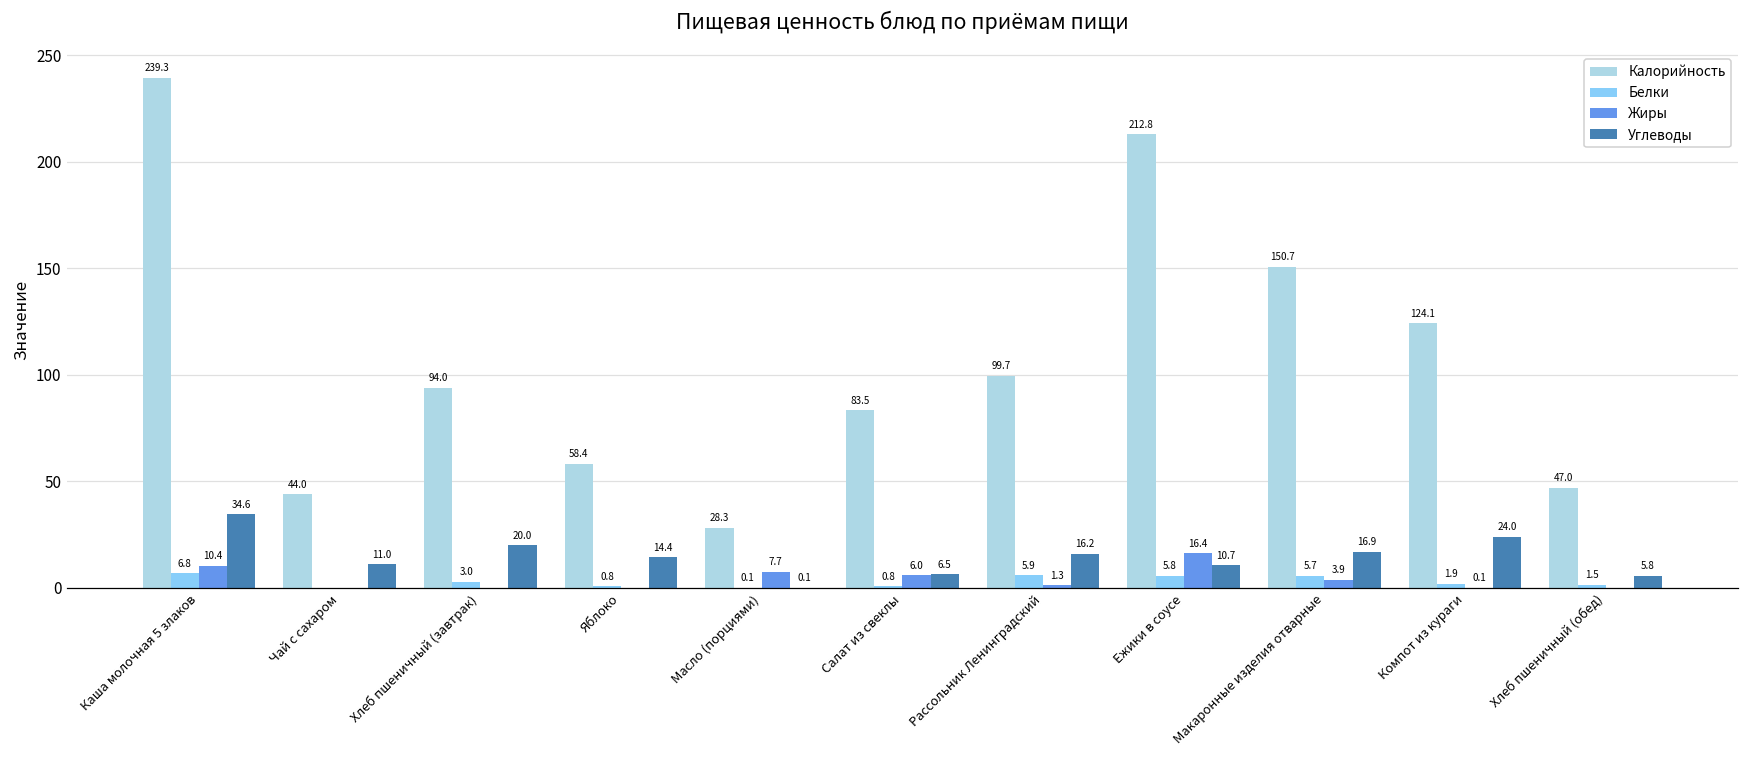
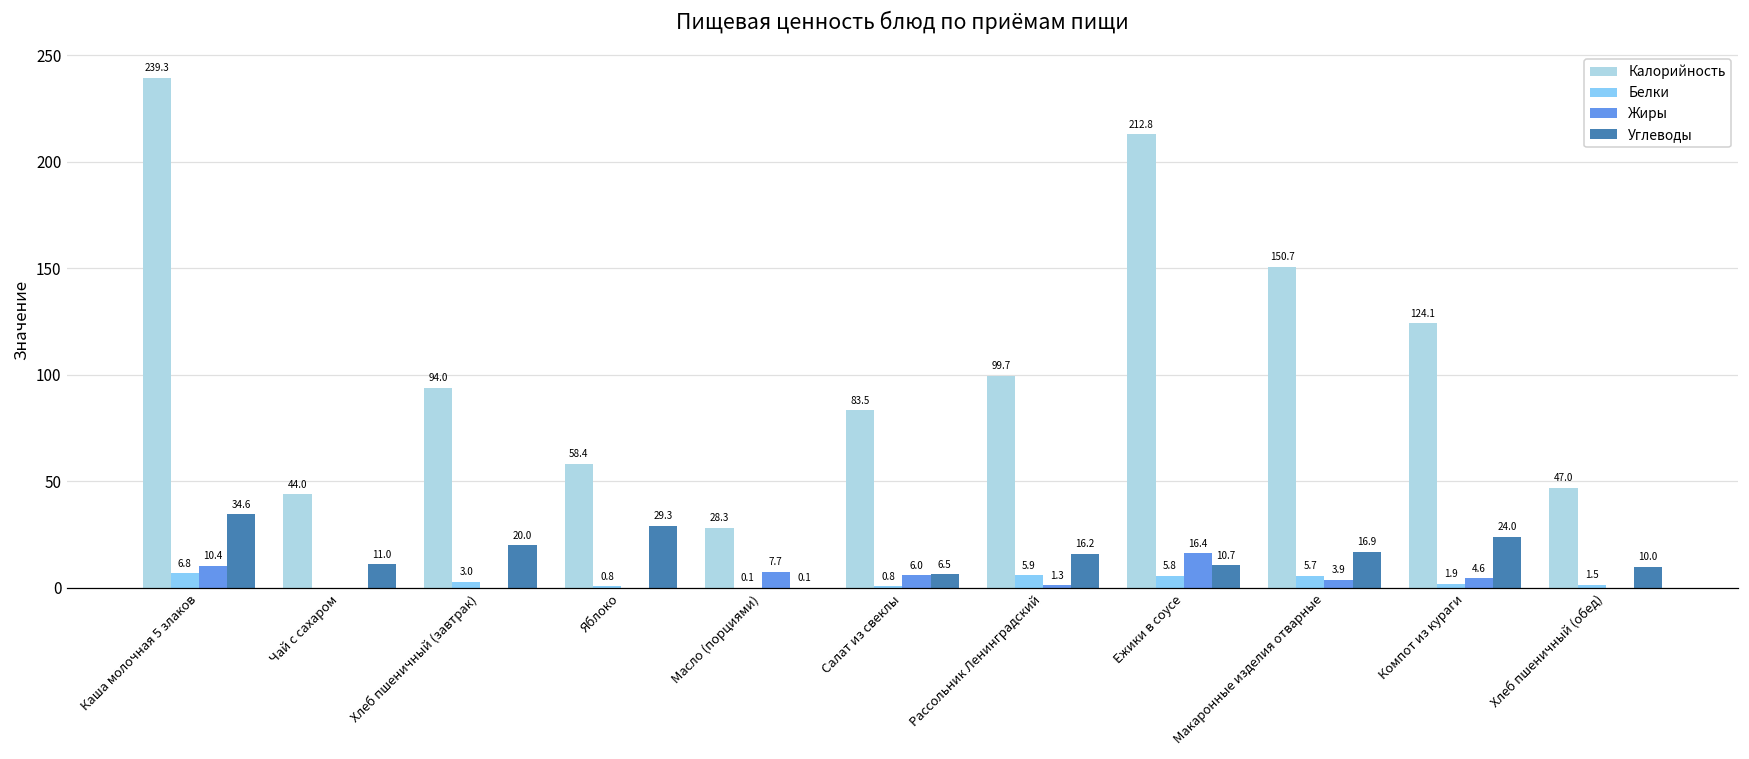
Углеводы, Яблоко: 14.4 -> 29.3
Жиры, Компот из кураги: 0.1 -> 4.6
Углеводы, Хлеб пшеничный (обед): 5.8 -> 10.0
